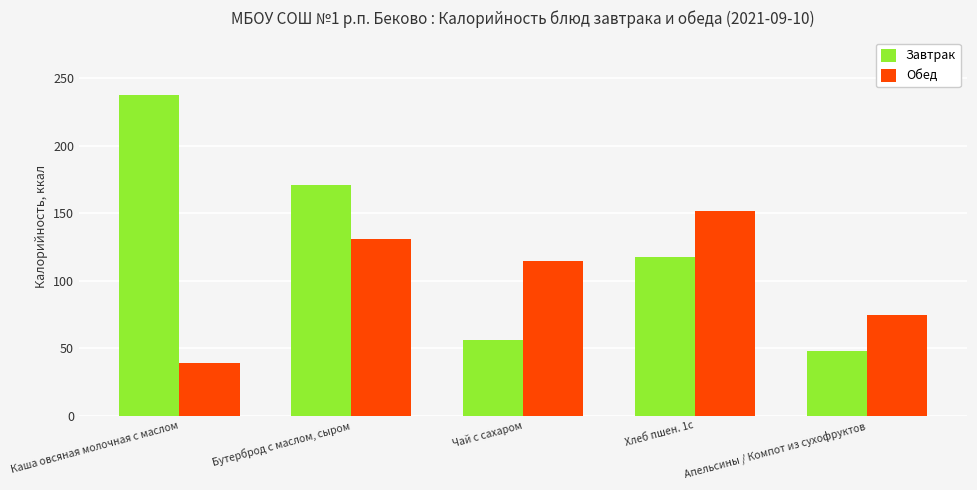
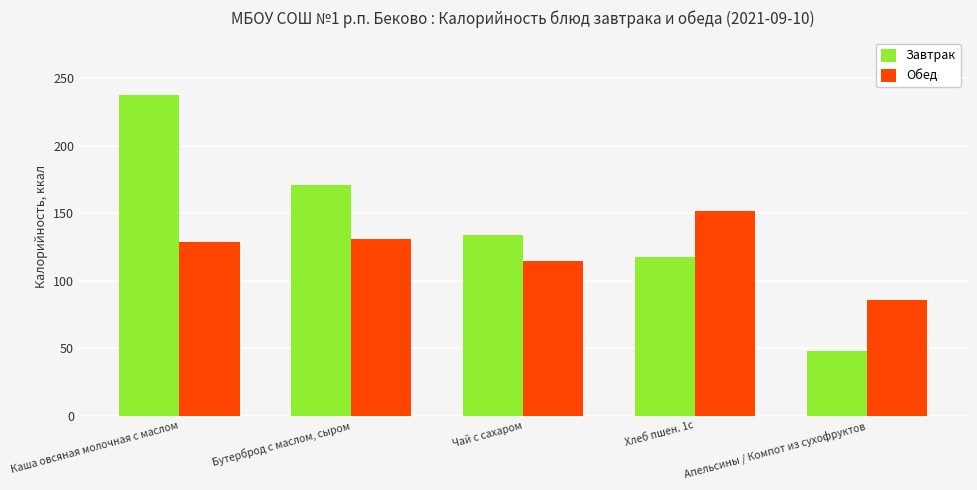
Обед, Каша овсяная молочная с маслом: 39 -> 129
Завтрак, Чай с сахаром: 56 -> 134
Обед, Апельсины / Компот из сухофруктов: 75 -> 86
